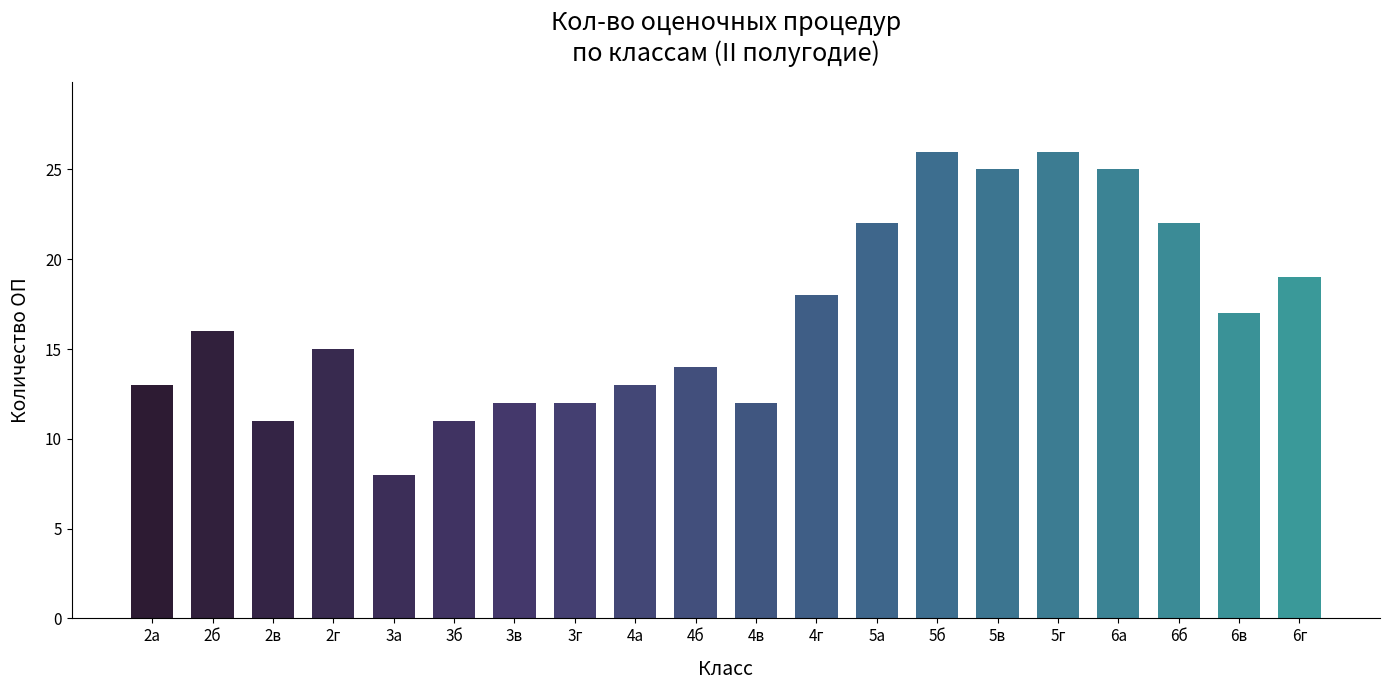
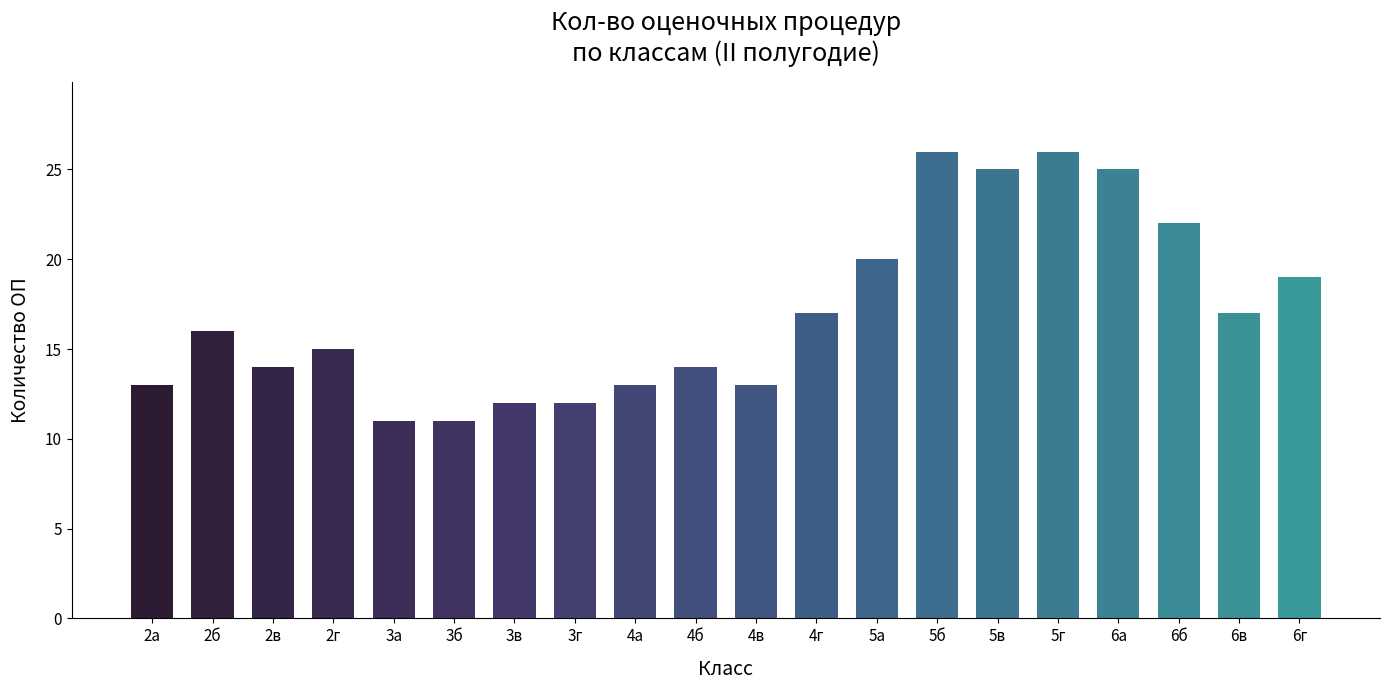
2в: 11 -> 14
3а: 8 -> 11
4в: 12 -> 13
4г: 18 -> 17
5а: 22 -> 20
